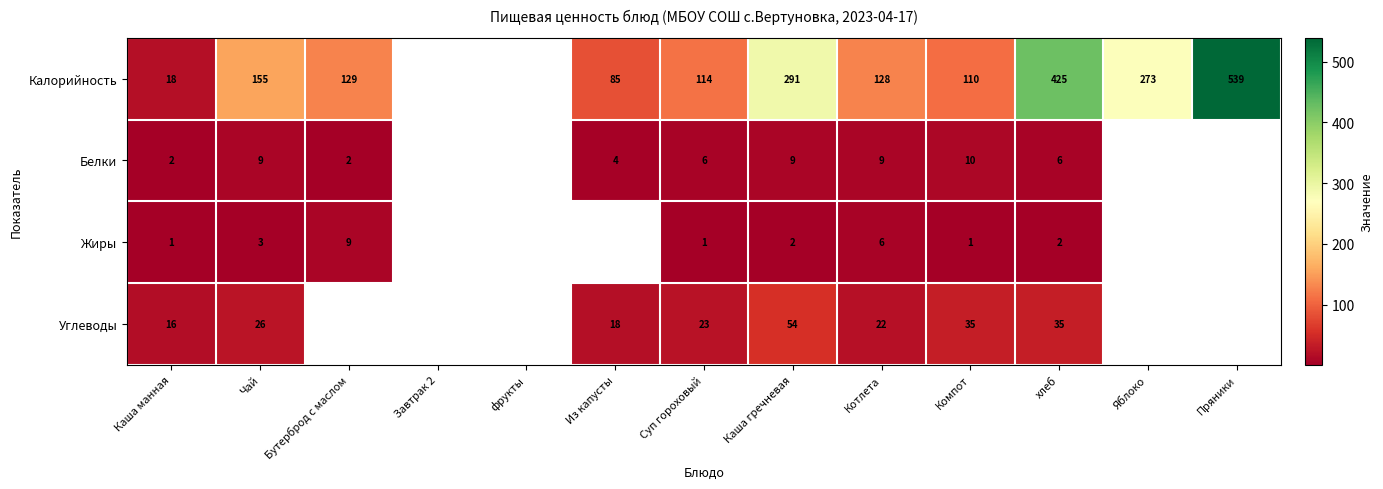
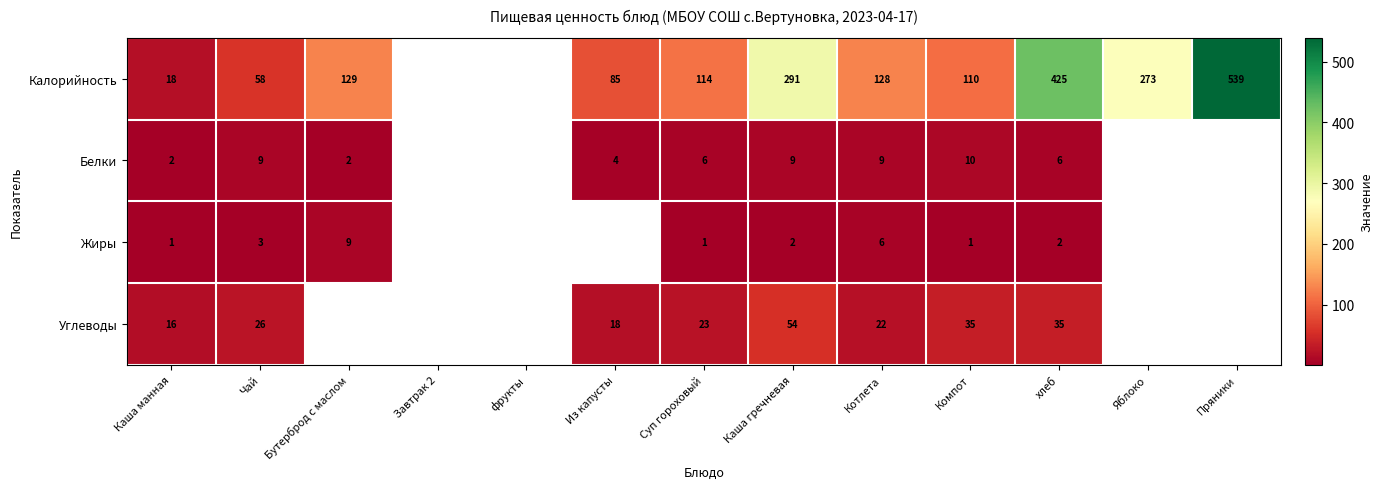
Калорийность, Чай: 155 -> 58
